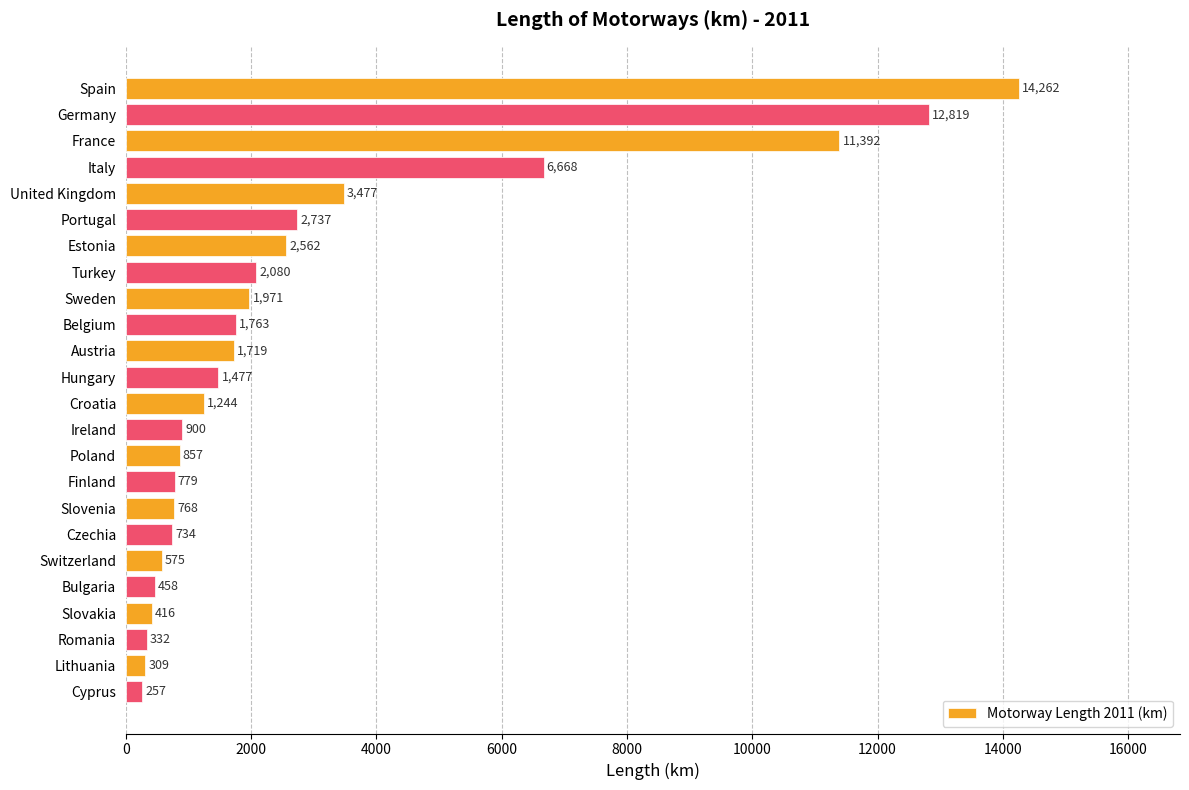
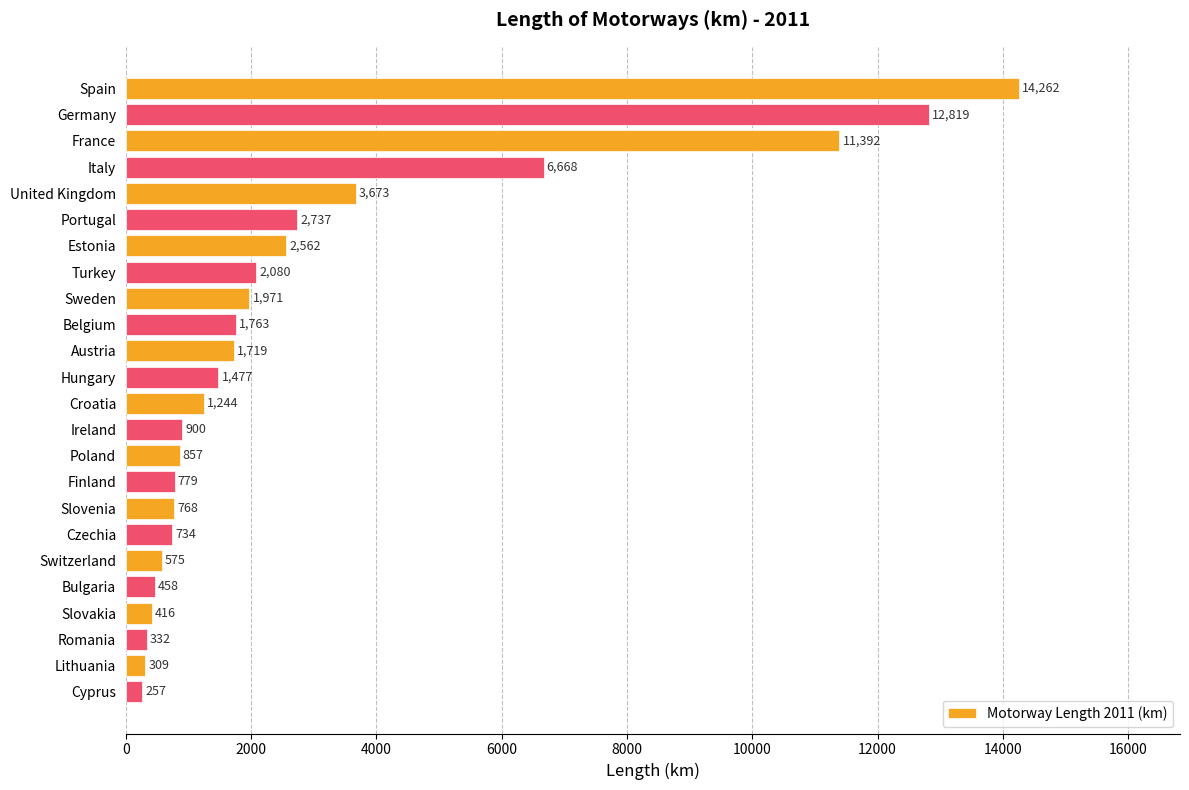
United Kingdom: 3,477 -> 3,673
